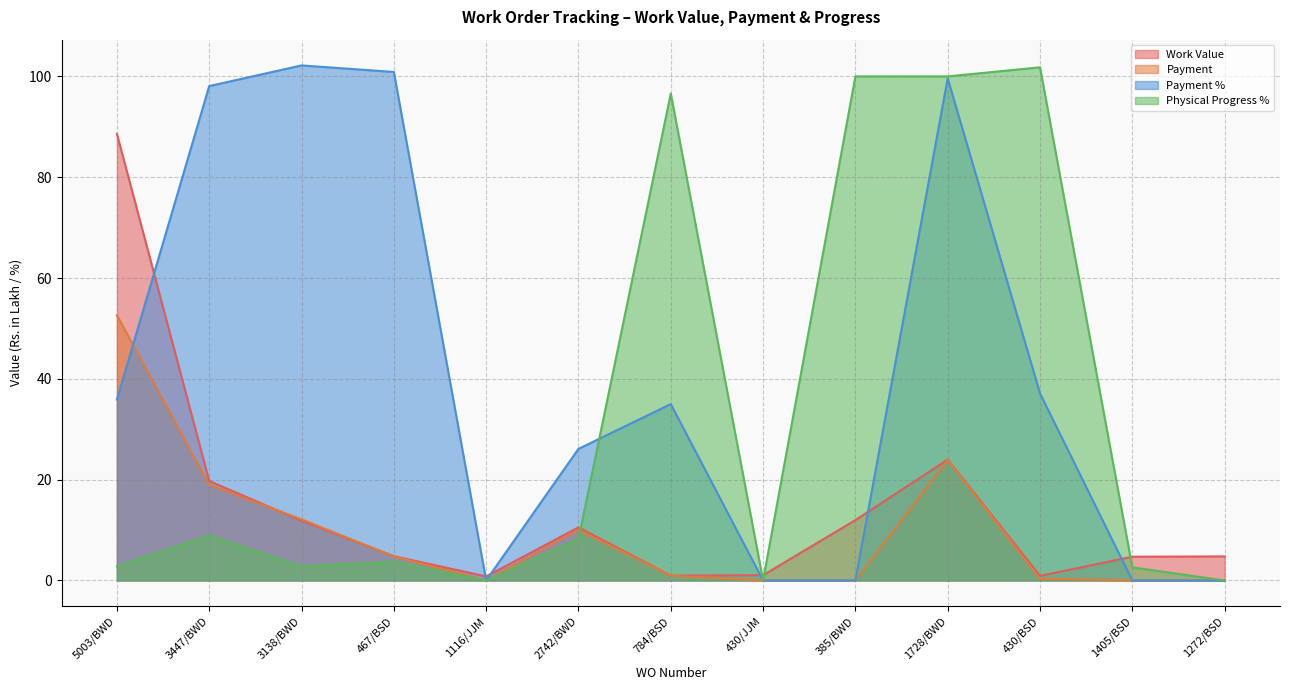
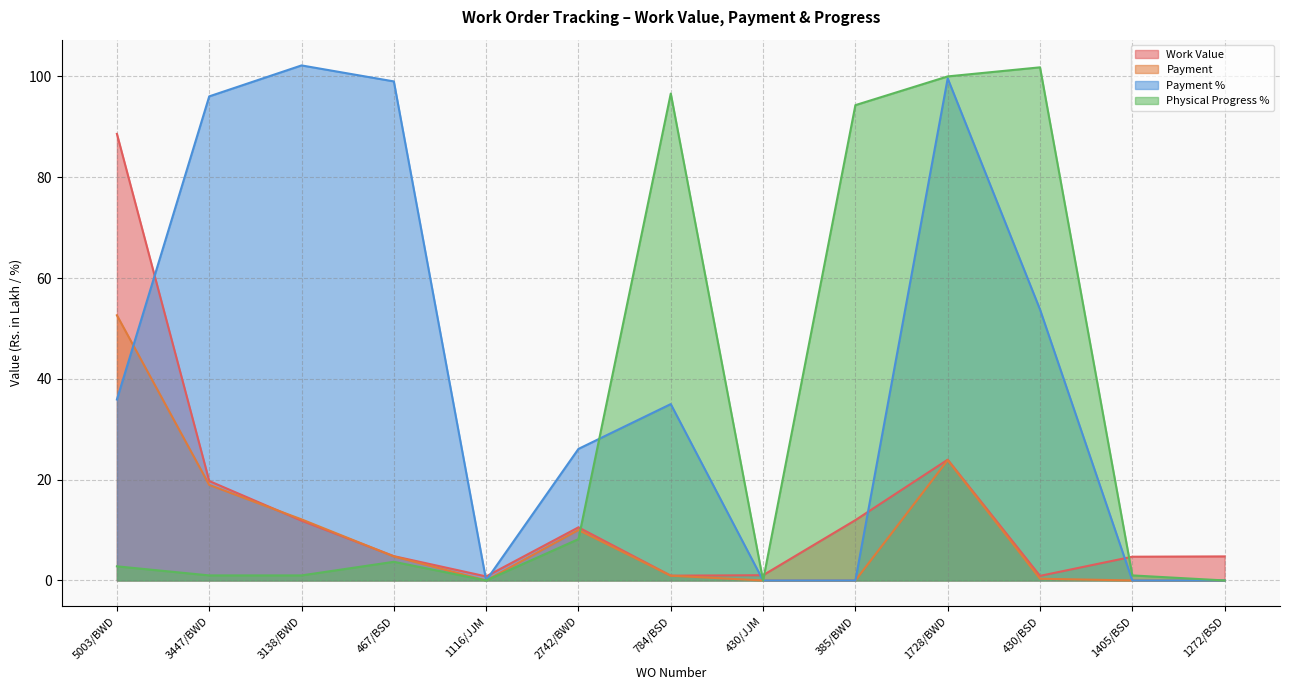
Payment %, 3447/BWD: 98 -> 96
Physical Progress %, 3447/BWD: 9 -> 1
Physical Progress %, 3138/BWD: 3 -> 1
Payment %, 467/BSD: 101 -> 99
Physical Progress %, 385/BWD: 100 -> 94
Payment %, 430/BSD: 37 -> 54
Physical Progress %, 1405/BSD: 3 -> 1
